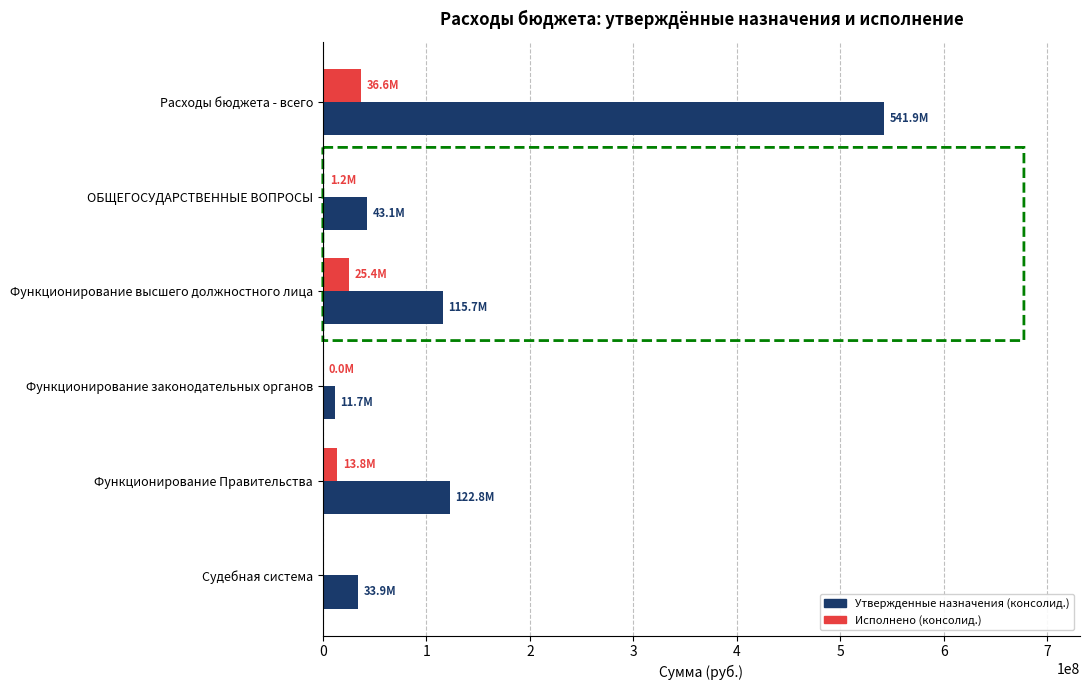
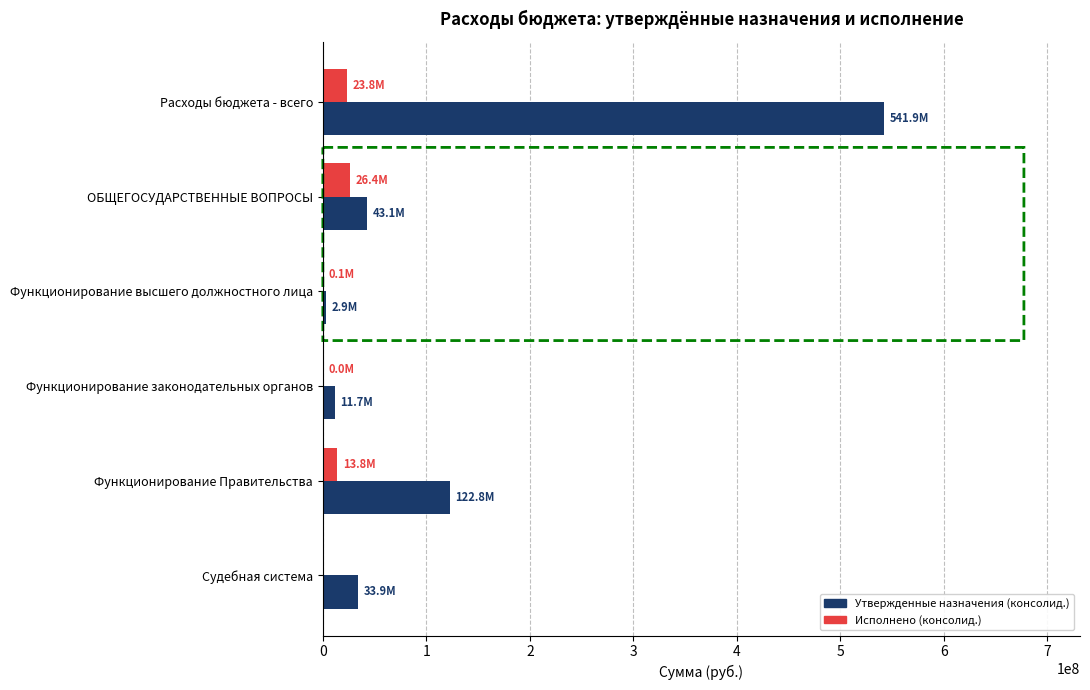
Исполнено (консолид.), Расходы бюджета - всего: 36.6M -> 23.8M
Исполнено (консолид.), ОБЩЕГОСУДАРСТВЕННЫЕ ВОПРОСЫ: 1.2M -> 26.4M
Исполнено (консолид.), Функционирование высшего должностного лица: 25.4M -> 0.1M
Утвержденные назначения (консолид.), Функционирование высшего должностного лица: 115.7M -> 2.9M
